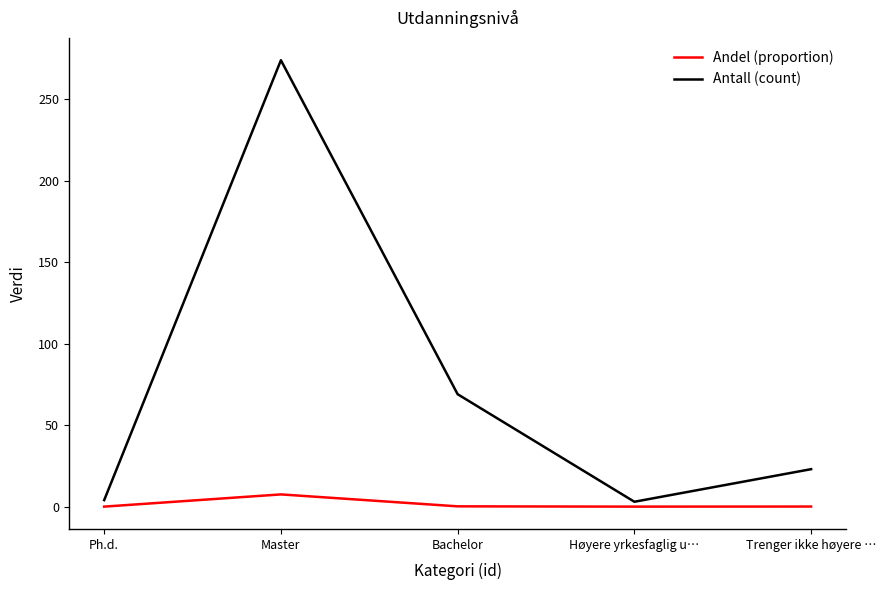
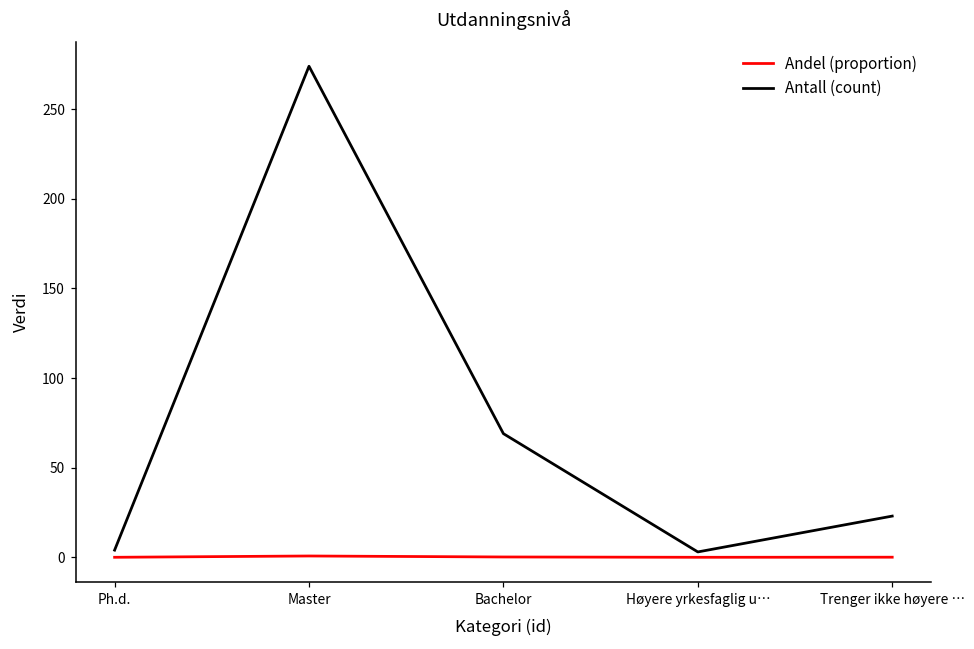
Andel (proportion), Master: 8 -> 1
